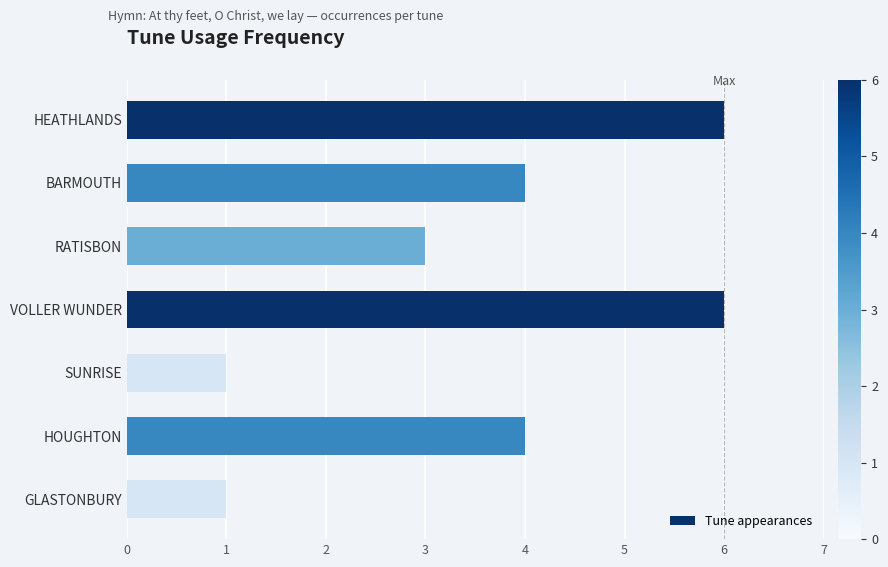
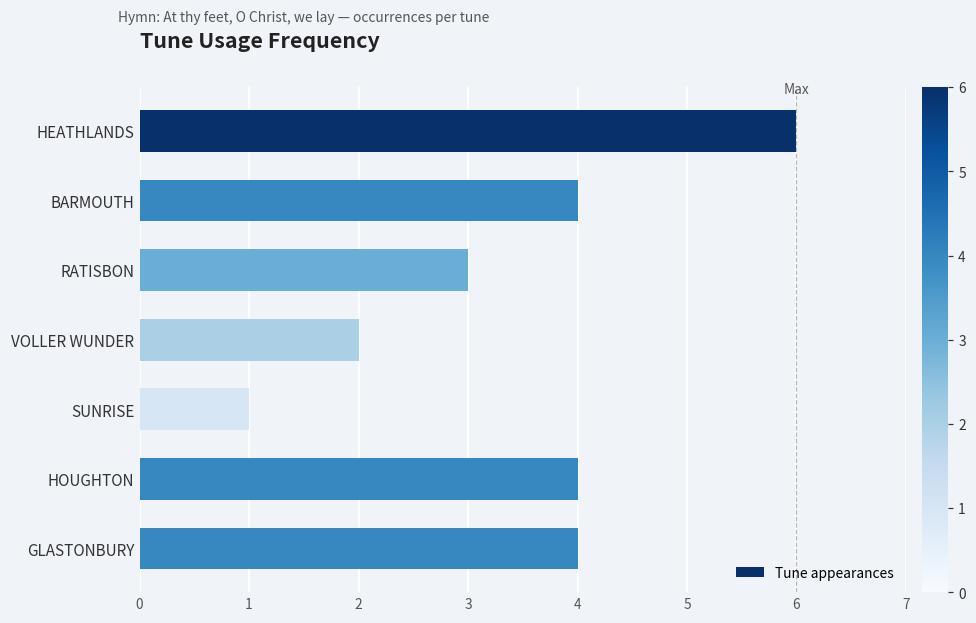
VOLLER WUNDER: 6 -> 2
GLASTONBURY: 1 -> 4
